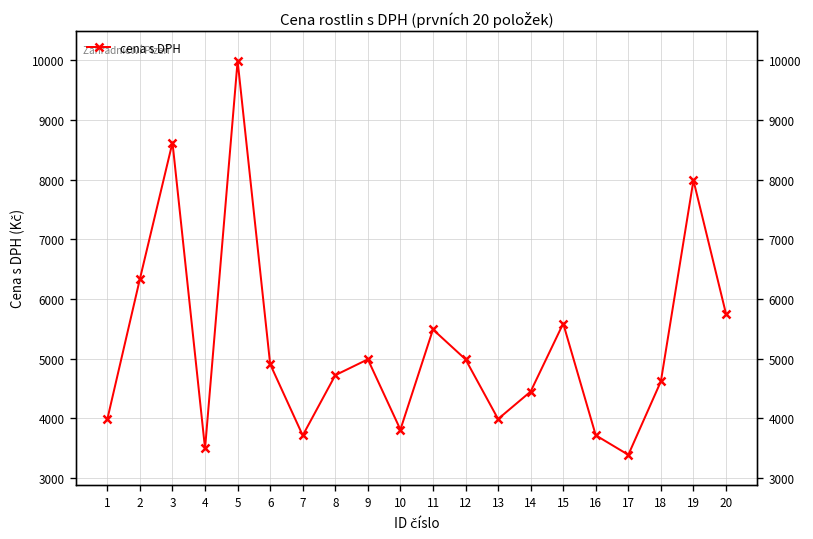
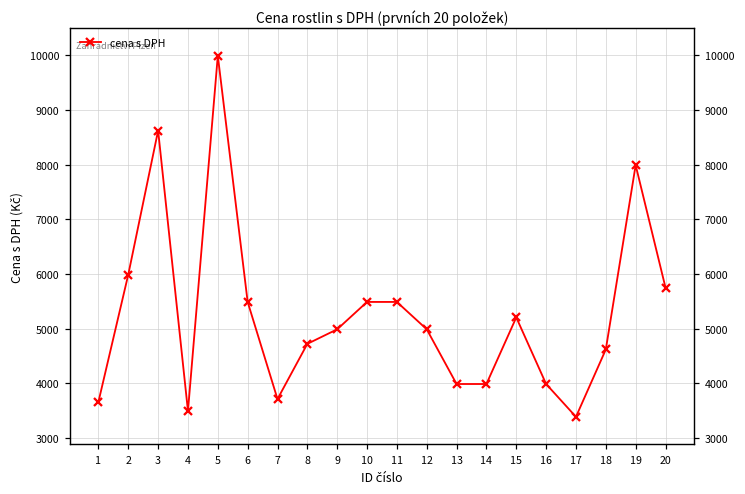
1: 4000 -> 3700
2: 6300 -> 6000
6: 4900 -> 5500
10: 3800 -> 5500
14: 4500 -> 4000
15: 5600 -> 5200
16: 3700 -> 4000
